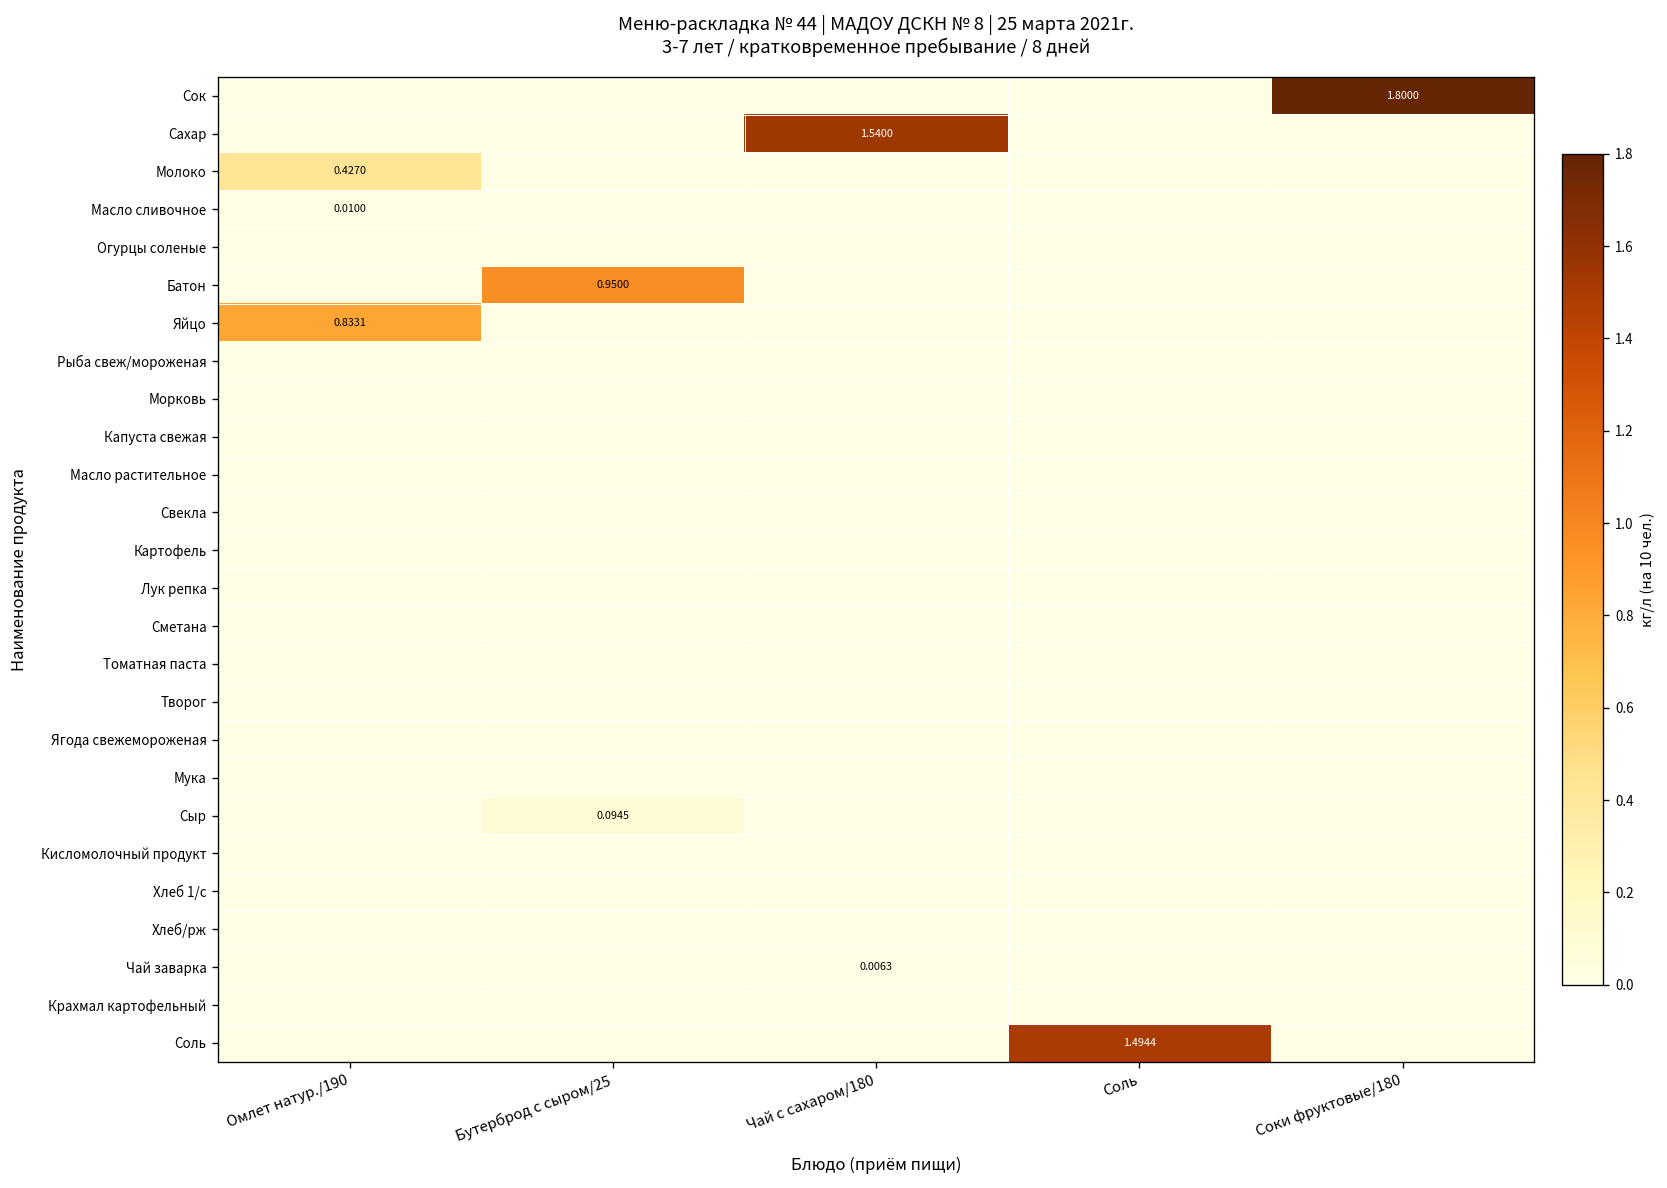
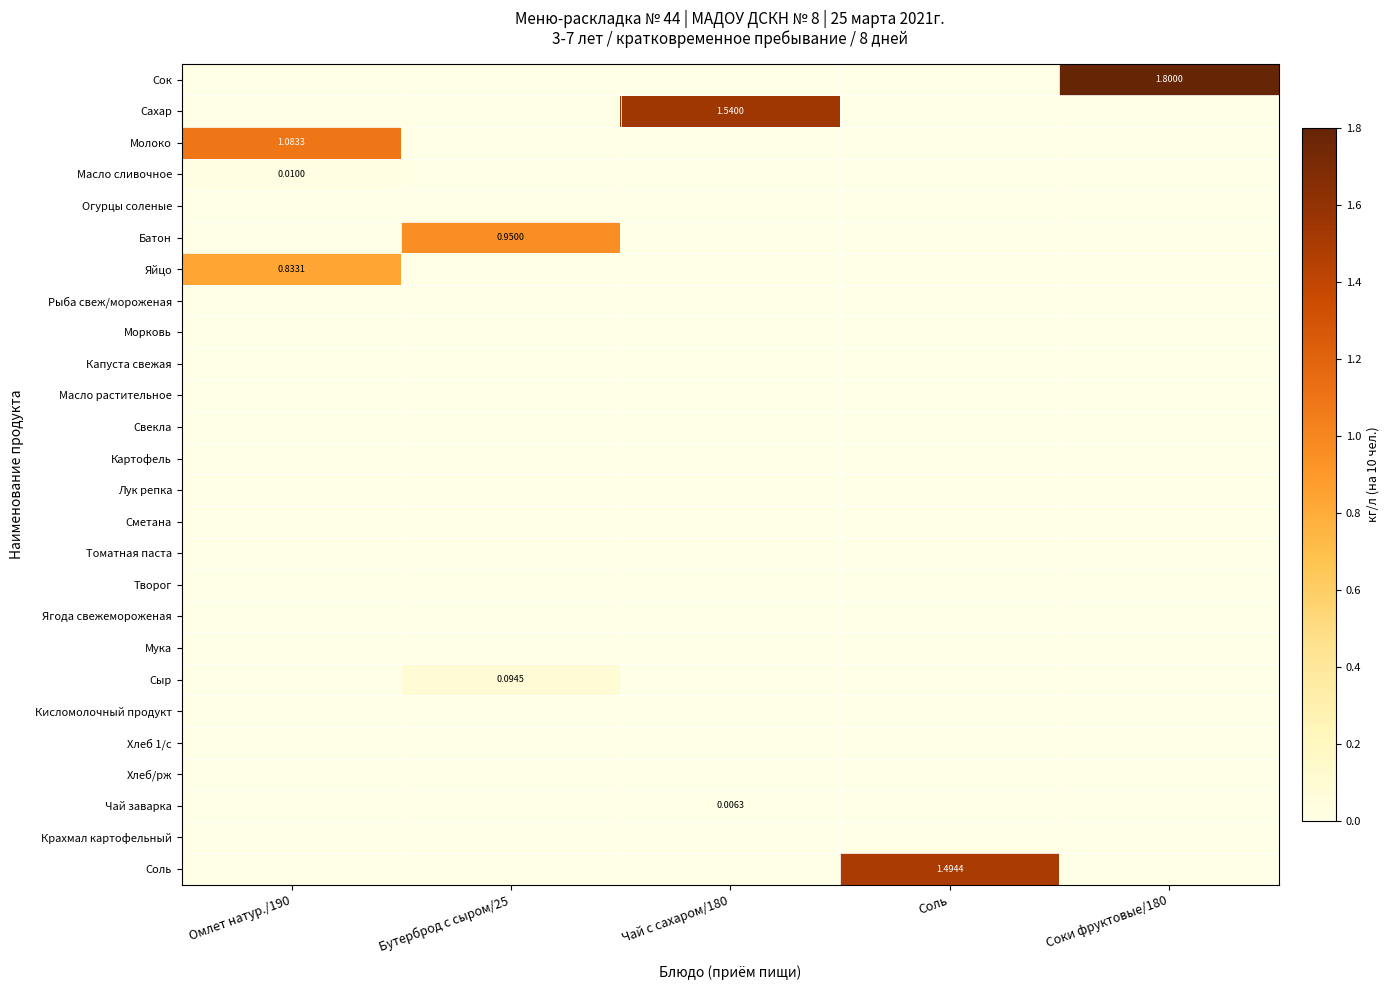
Молоко, Омлет натур./190: 0.4270 -> 1.0833
